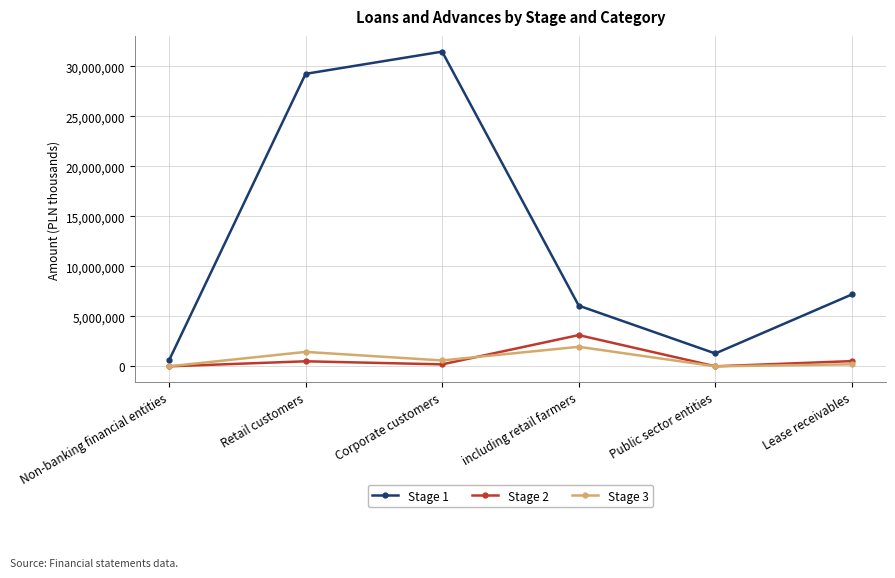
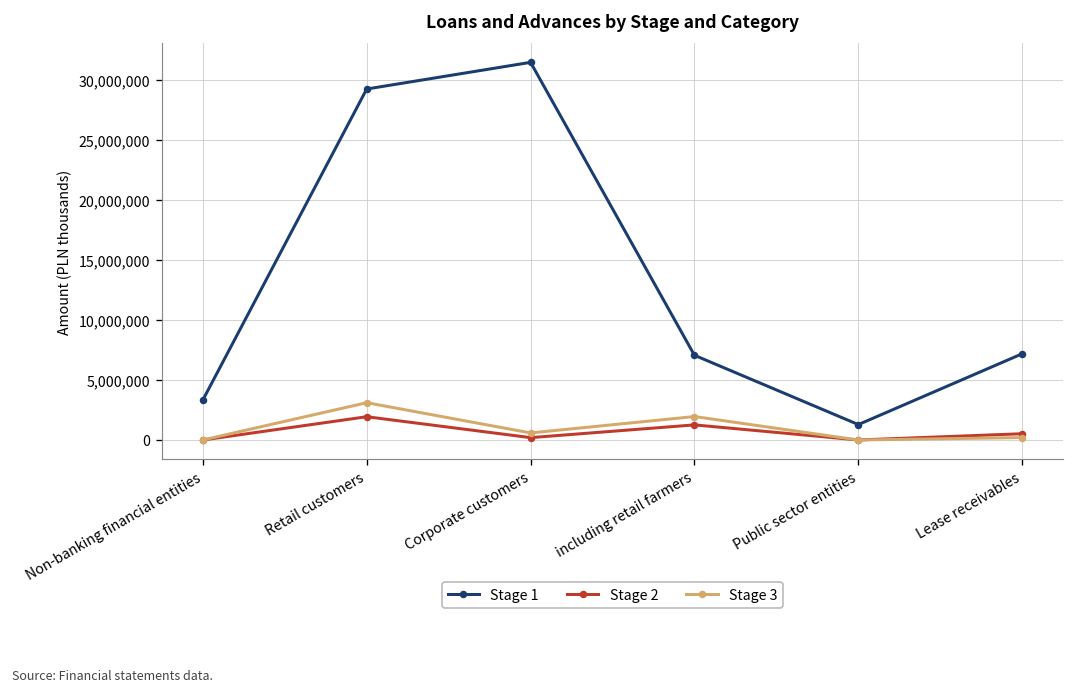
Stage 1, Non-banking financial entities: 1,000,000 -> 3,000,000
Stage 2, Retail customers: 1,000,000 -> 2,000,000
Stage 3, Retail customers: 1,000,000 -> 3,000,000
Stage 1, including retail farmers: 6,000,000 -> 7,000,000
Stage 2, including retail farmers: 3,000,000 -> 1,000,000
